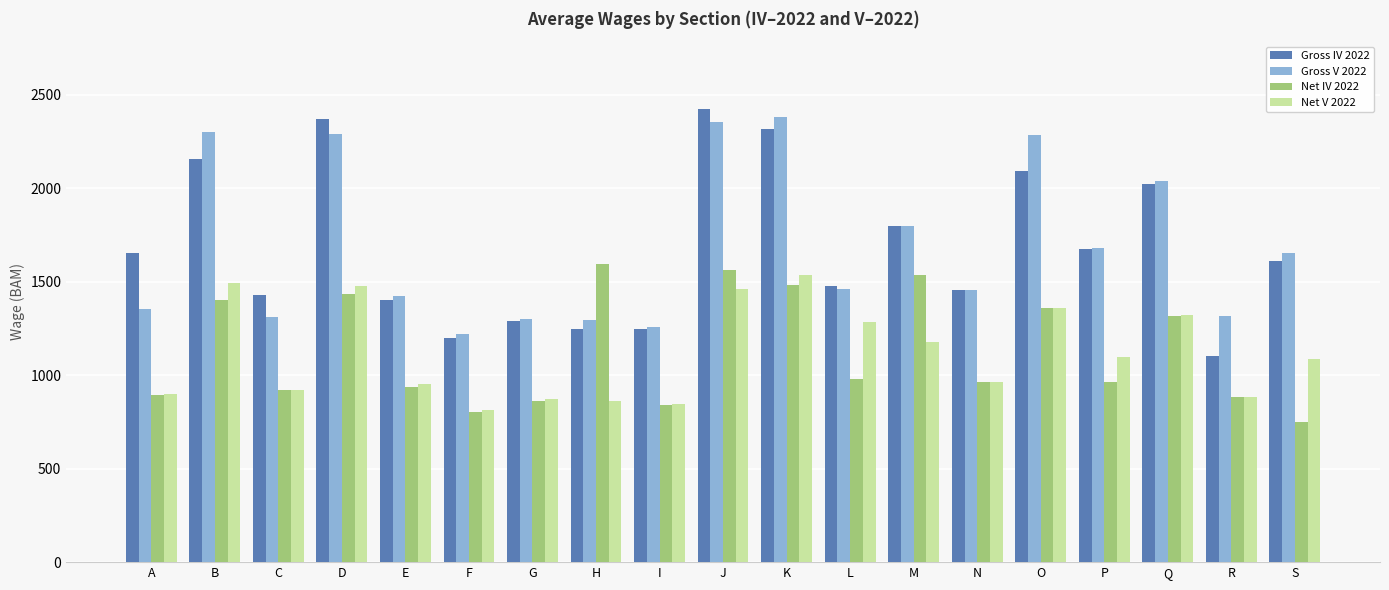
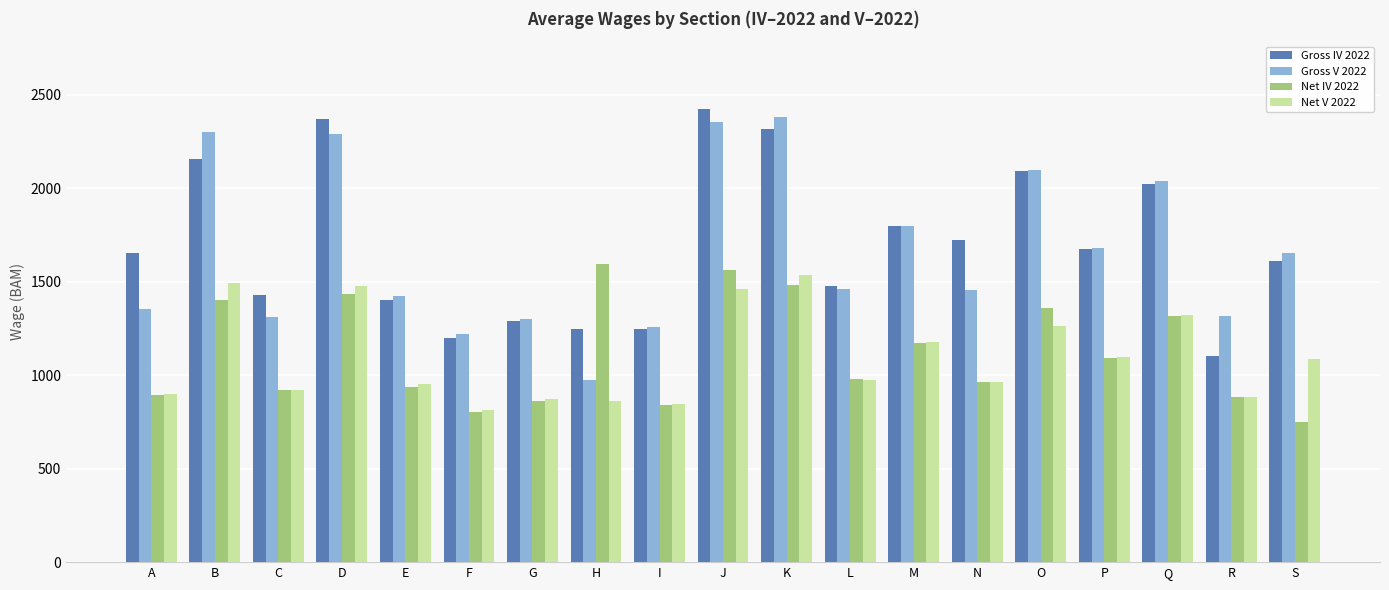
Gross V 2022, H: 1300 -> 980
Net V 2022, L: 1290 -> 970
Net IV 2022, M: 1540 -> 1170
Gross IV 2022, N: 1450 -> 1730
Gross V 2022, O: 2290 -> 2100
Net V 2022, O: 1360 -> 1260
Net IV 2022, P: 970 -> 1090
